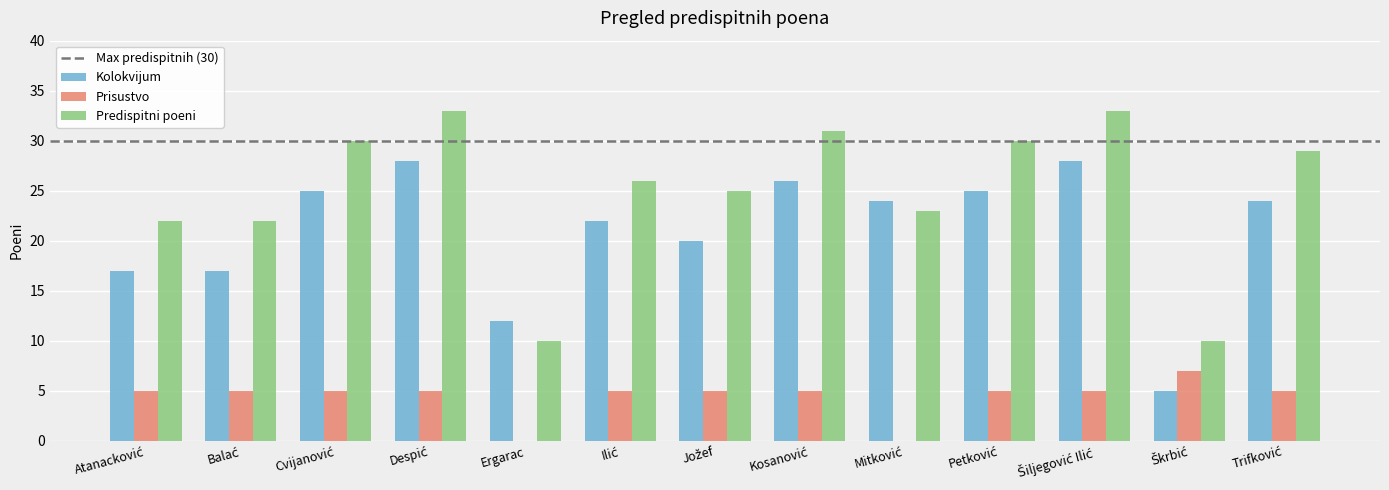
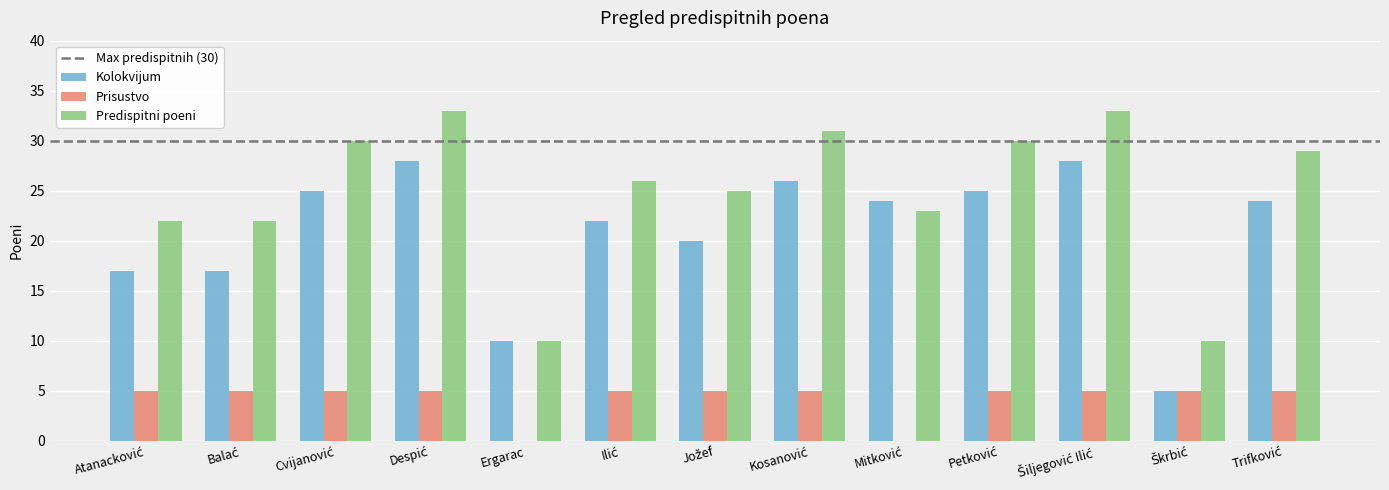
Kolokvijum, Ergarac: 12 -> 10
Prisustvo, Škrbić: 7 -> 5
